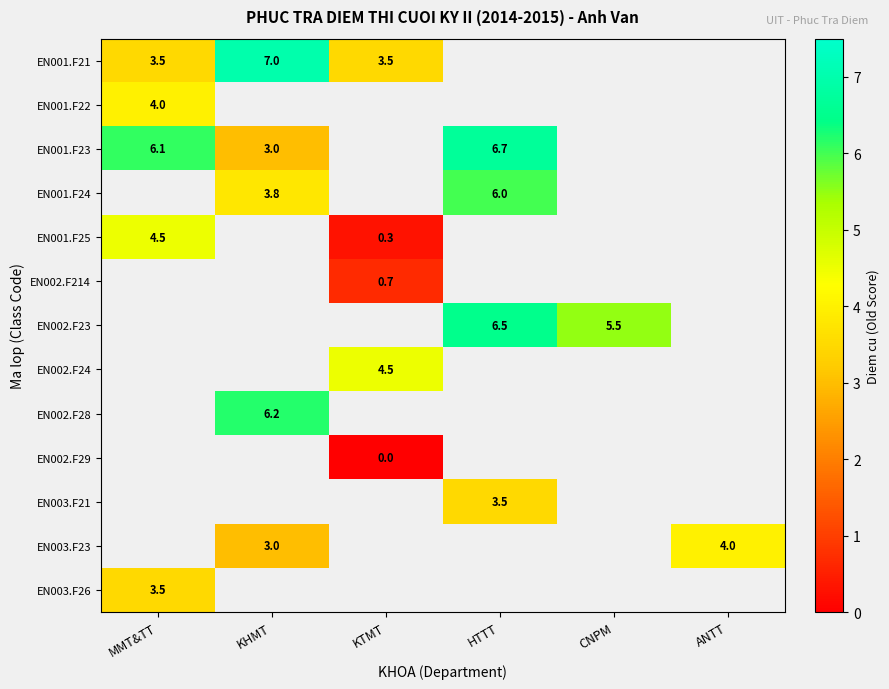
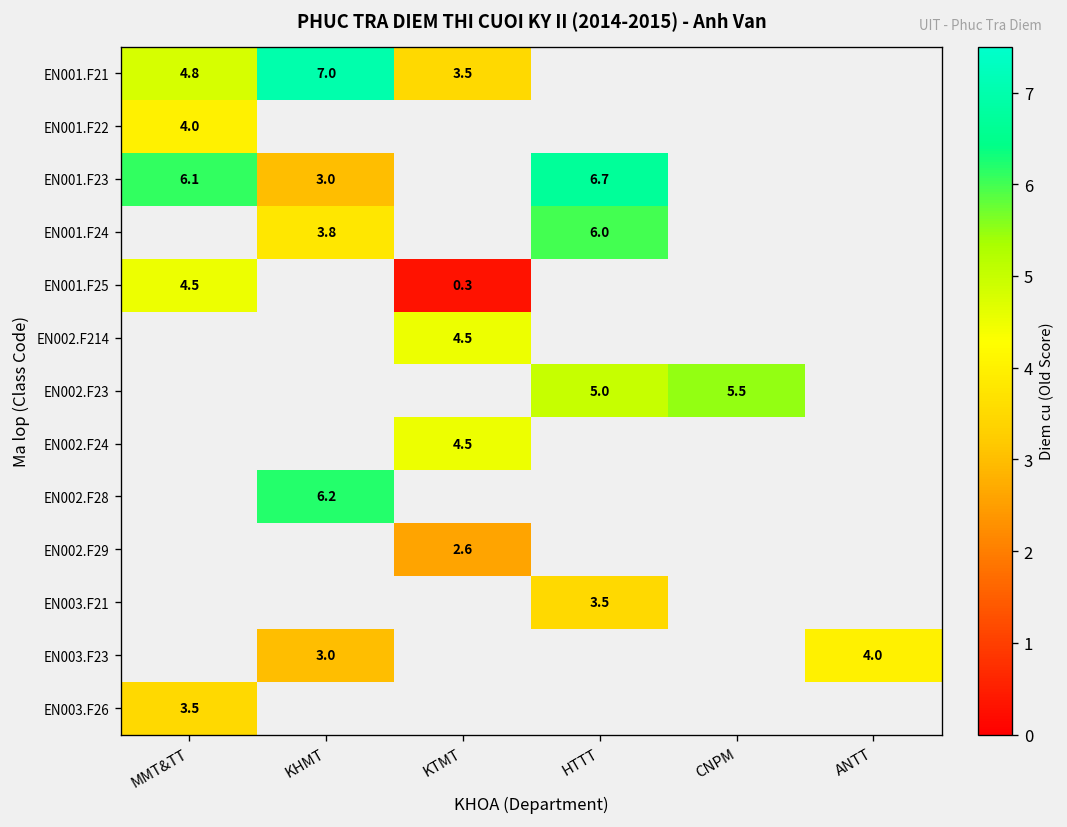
EN001.F21, MMT&TT: 3.5 -> 4.8
EN002.F214, KTMT: 0.7 -> 4.5
EN002.F23, HTTT: 6.5 -> 5.0
EN002.F29, KTMT: 0.0 -> 2.6
